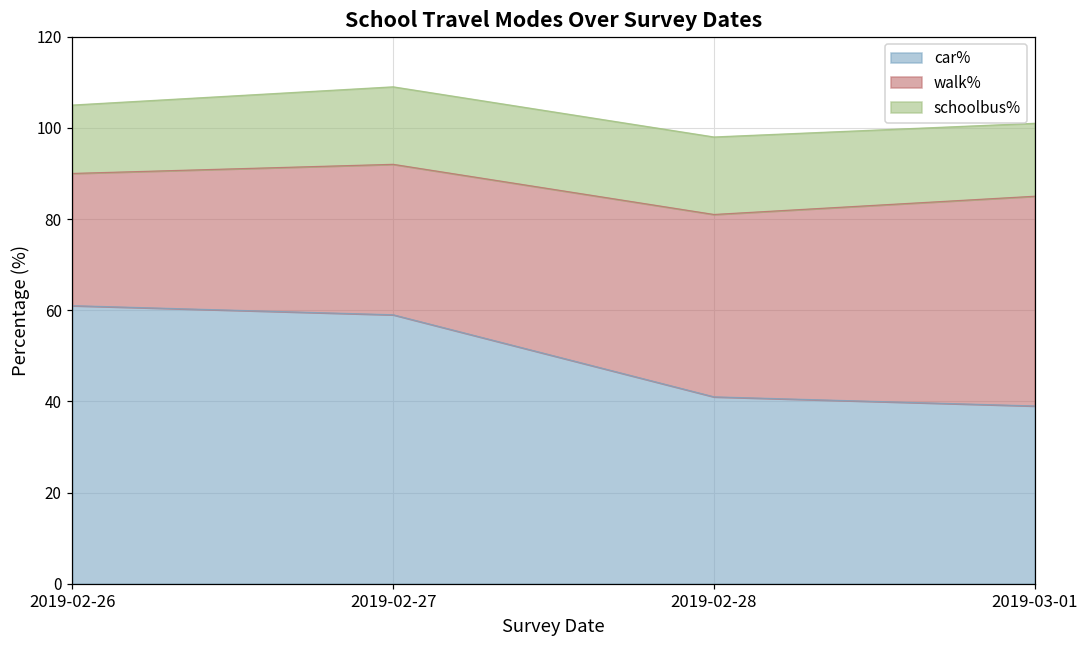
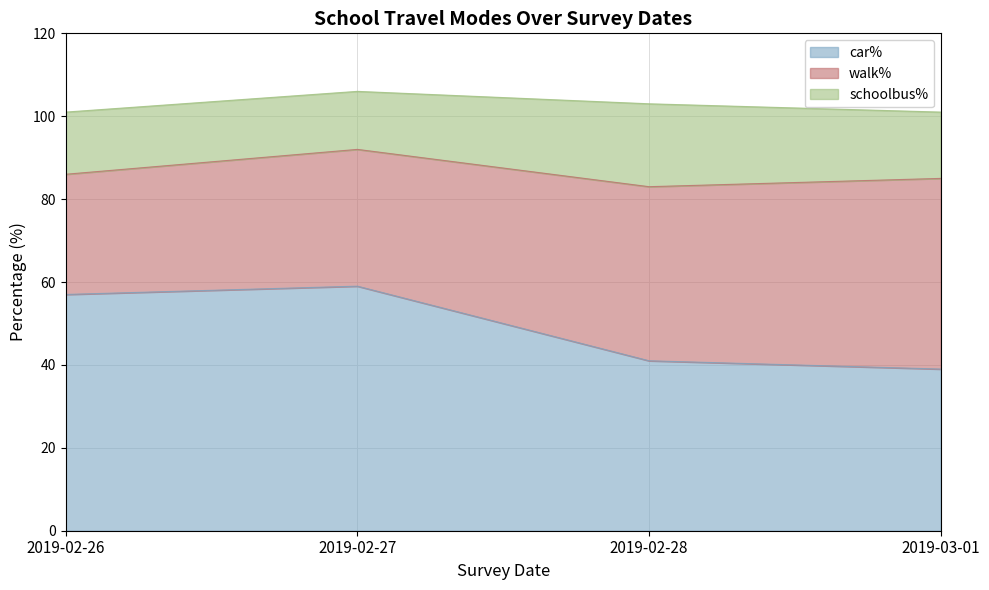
car%, 2019-02-26: 61 -> 57
schoolbus%, 2019-02-27: 17 -> 14
walk%, 2019-02-28: 40 -> 42
schoolbus%, 2019-02-28: 17 -> 20
